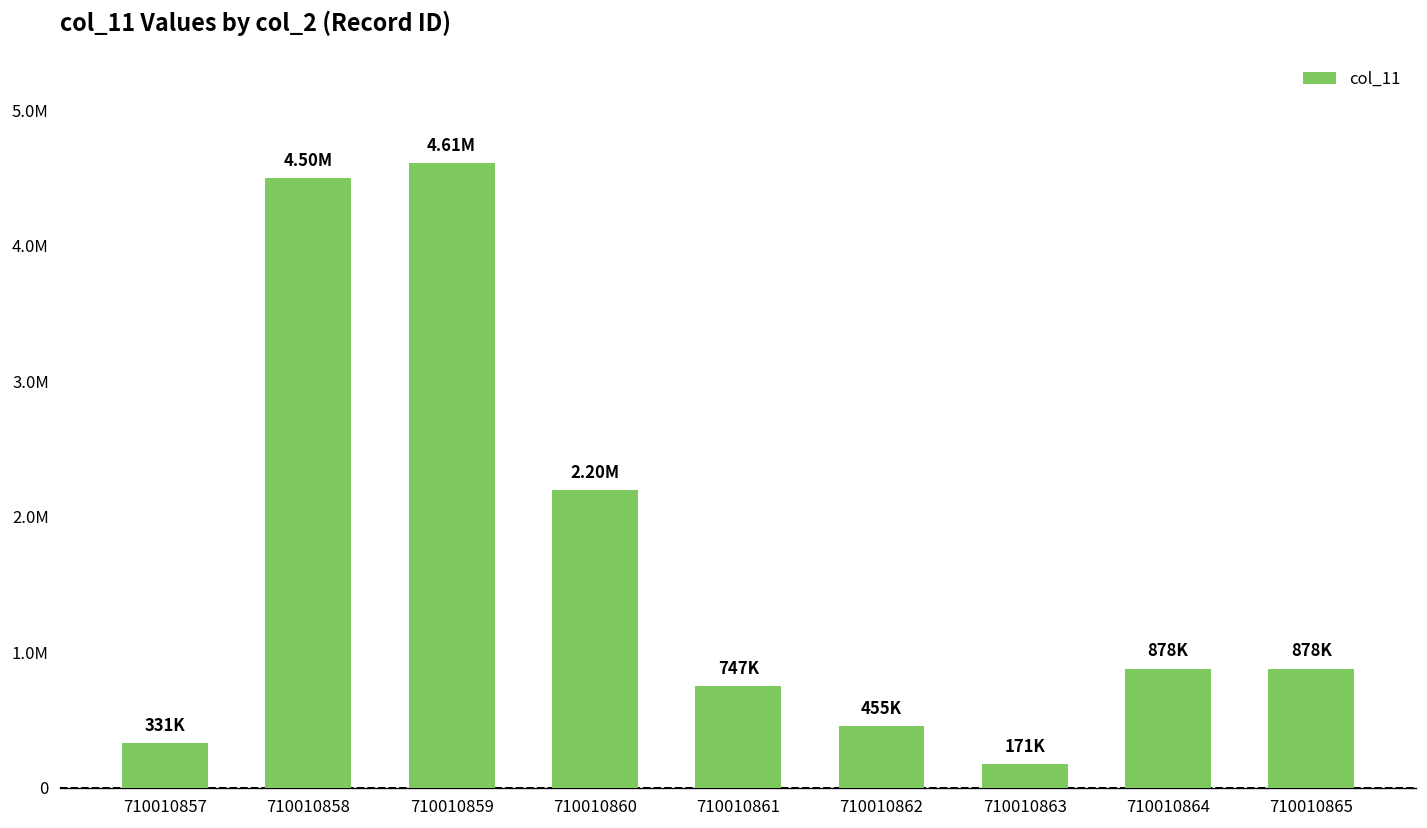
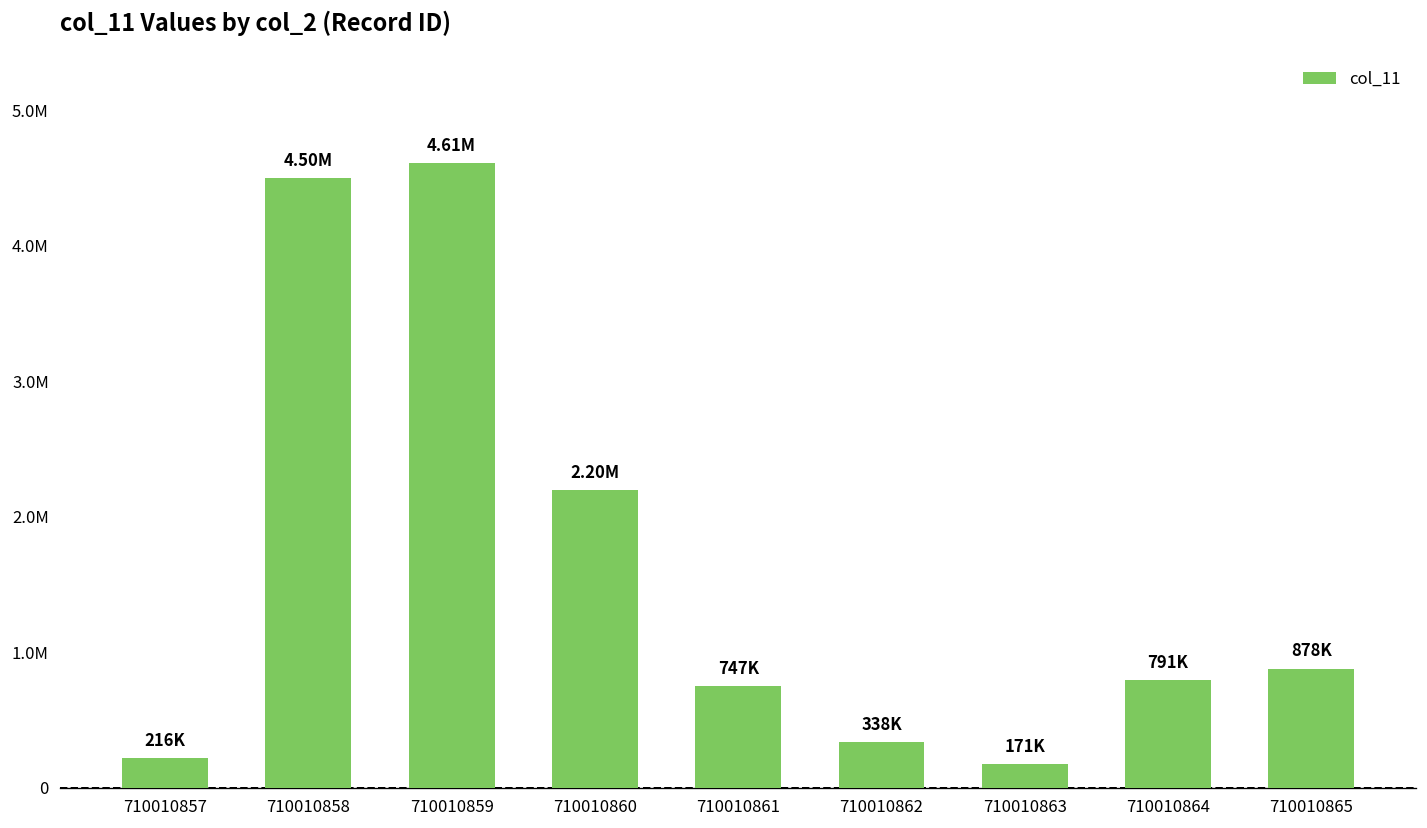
710010857: 331K -> 216K
710010862: 455K -> 338K
710010864: 878K -> 791K
